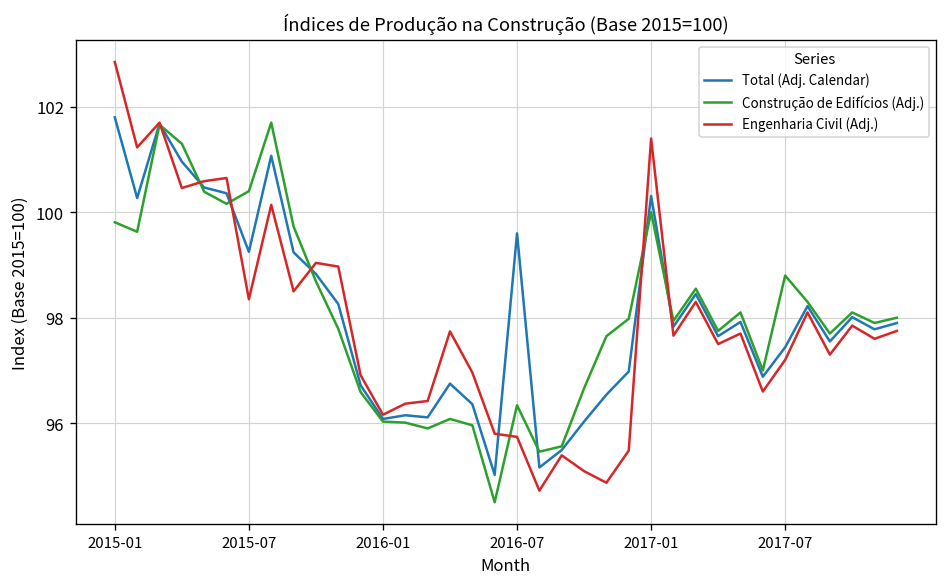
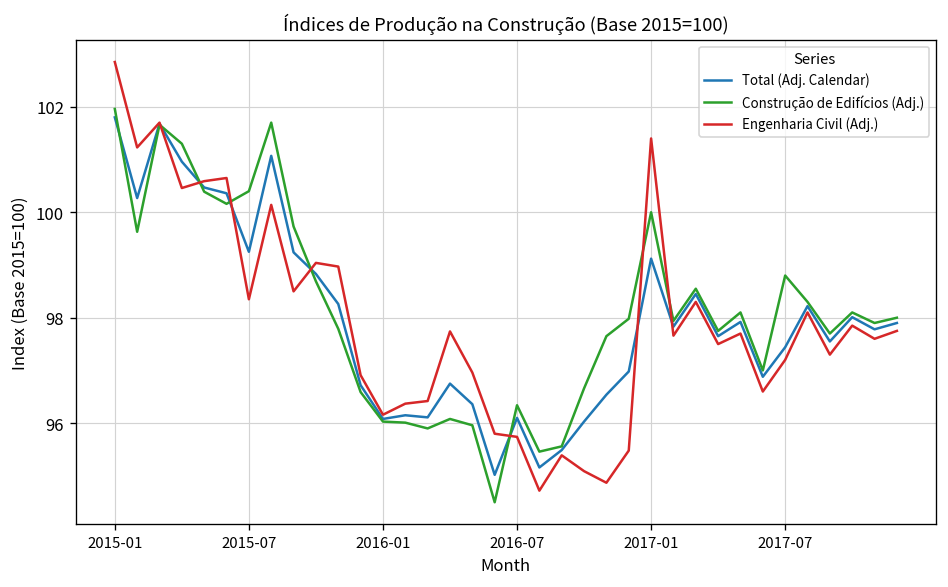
Construção de Edifícios (Adj.), 2015-01: 99.8 -> 102.0
Total (Adj. Calendar), 2016-07: 99.6 -> 96.1
Total (Adj. Calendar), 2017-01: 100.3 -> 99.1
